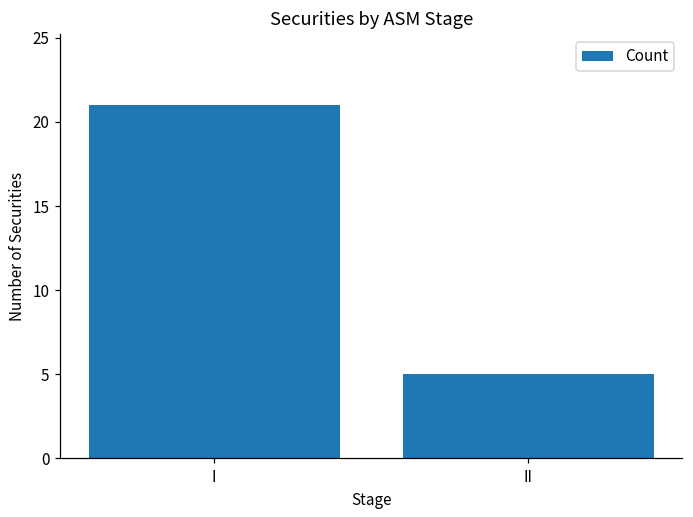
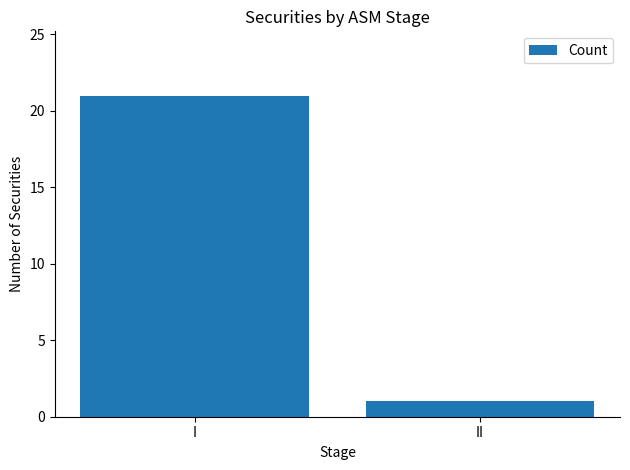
II: 5 -> 1
